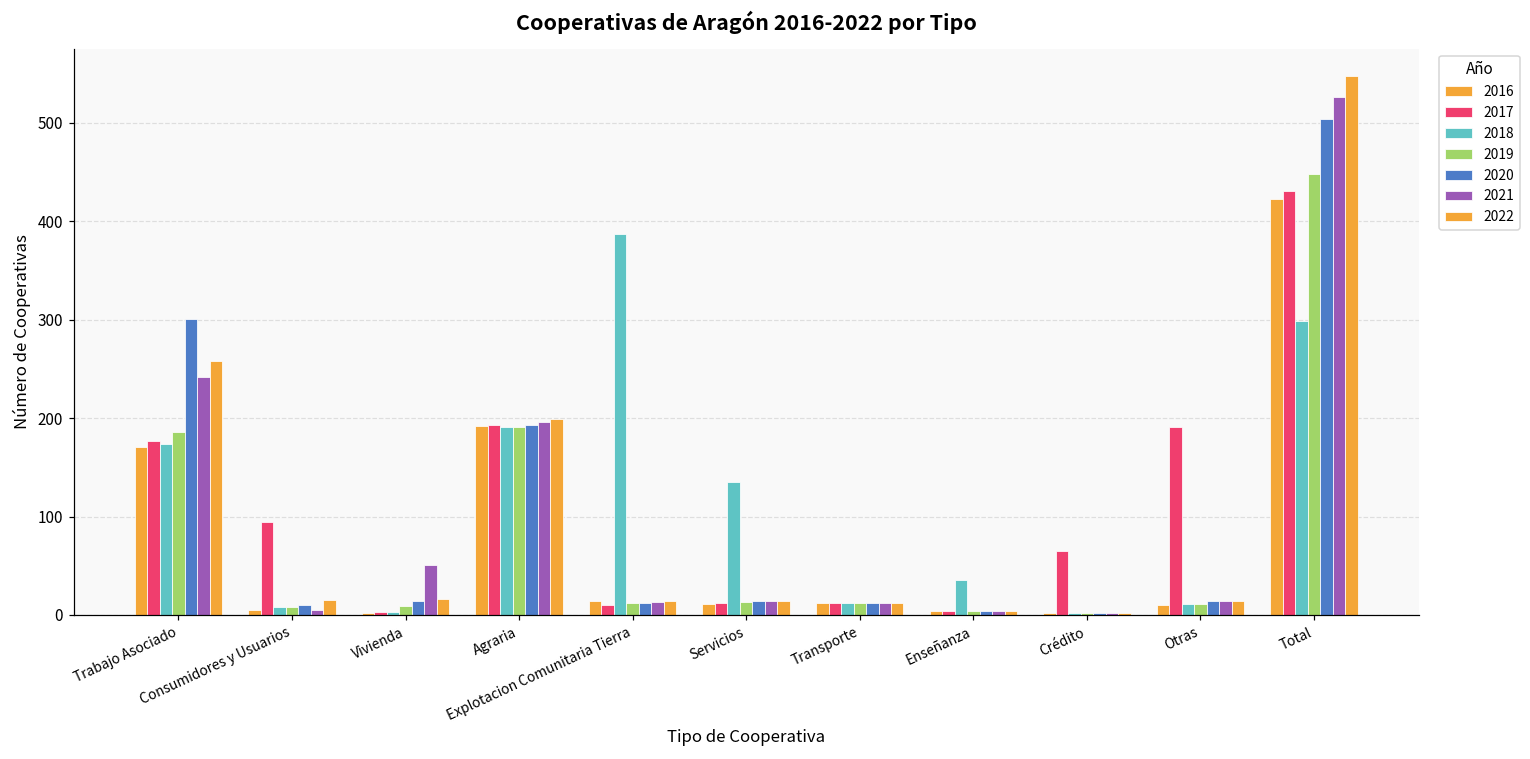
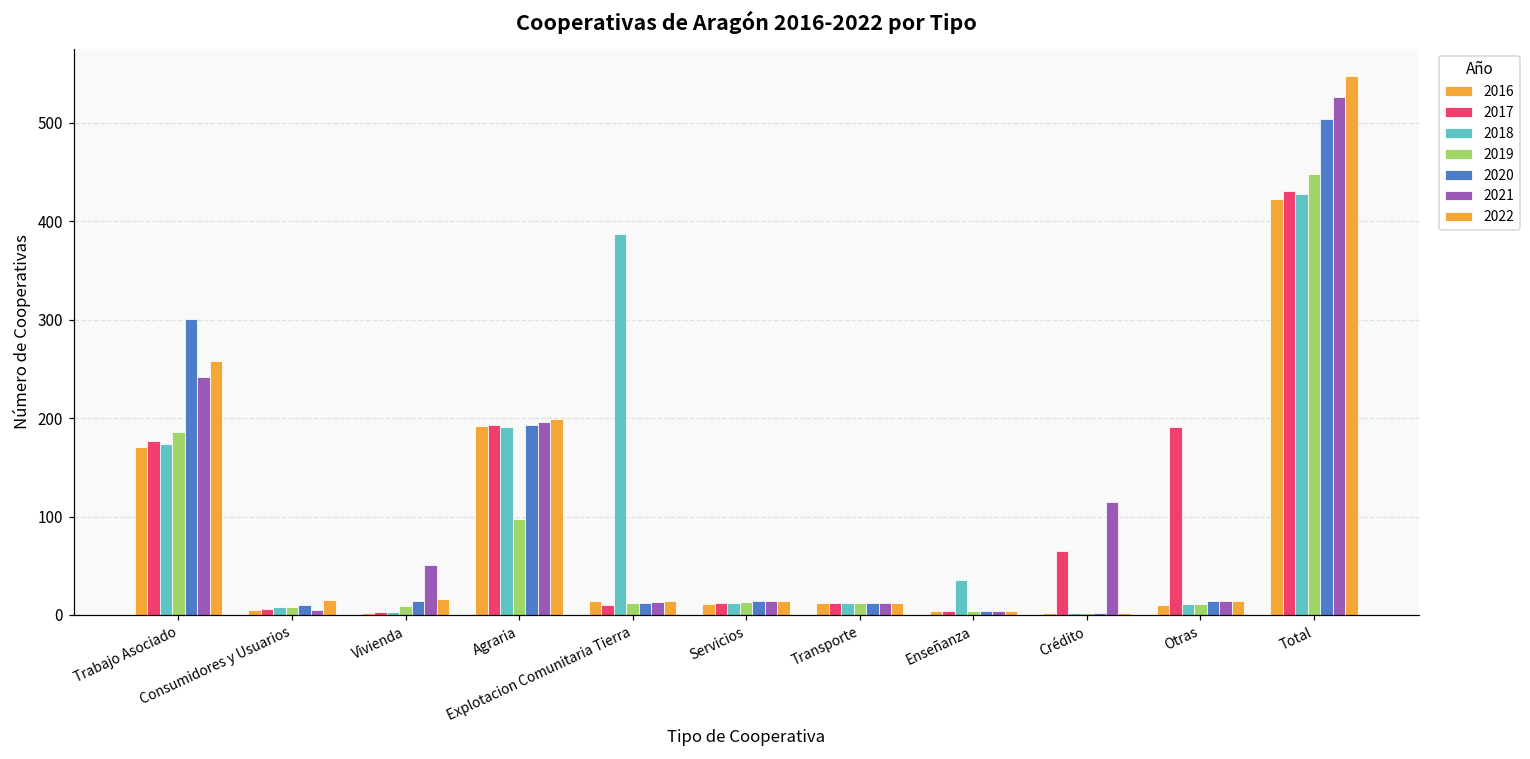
2017, Consumidores y Usuarios: 90 -> 10
2019, Agraria: 190 -> 100
2018, Servicios: 140 -> 10
2021, Crédito: 0 -> 120
2018, Total: 300 -> 430
